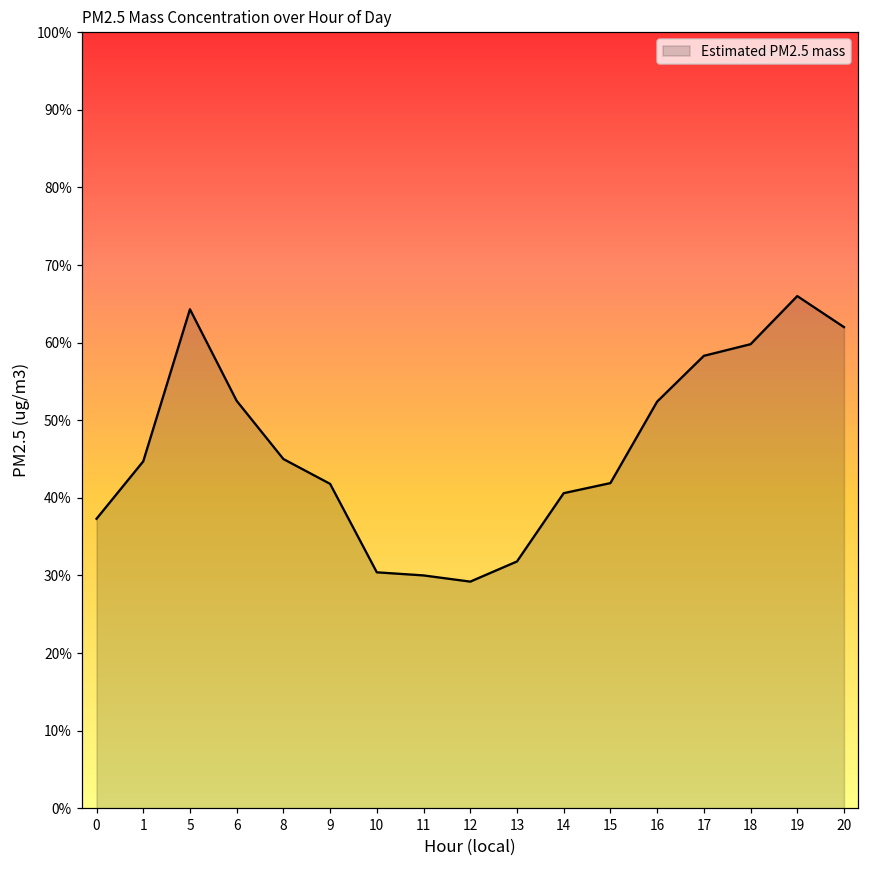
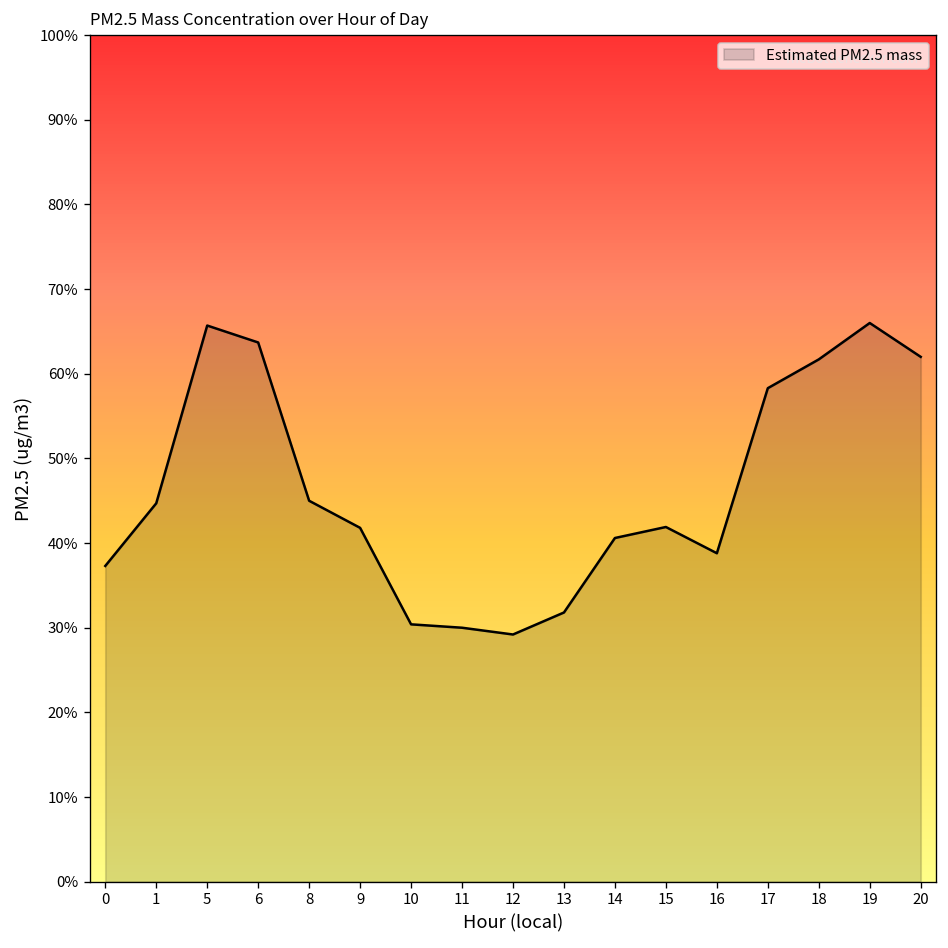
5: 64% -> 66%
6: 53% -> 64%
16: 52% -> 39%
18: 60% -> 62%
